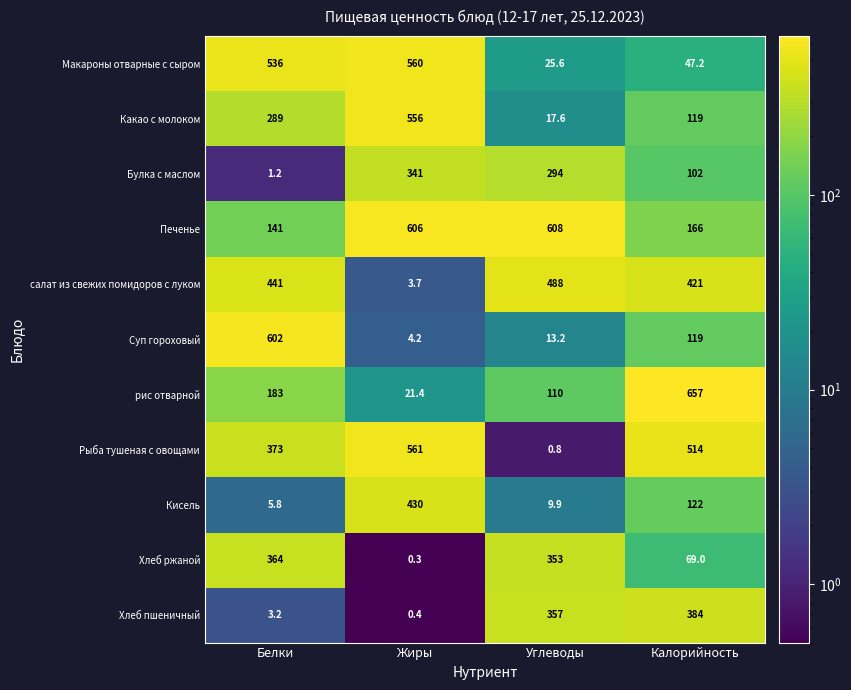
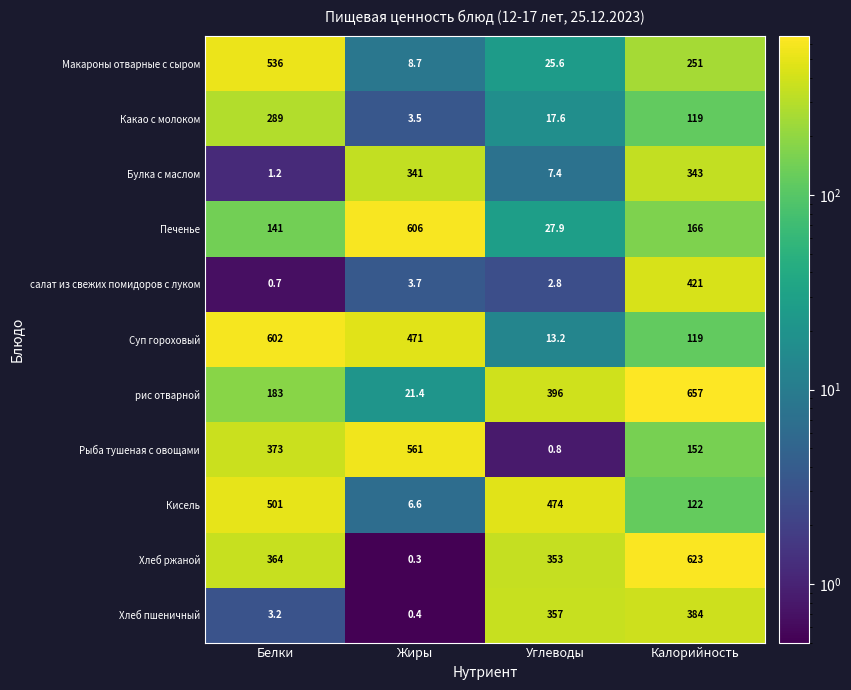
Макароны отварные с сыром, Жиры: 560 -> 8.7
Макароны отварные с сыром, Калорийность: 47.2 -> 251
Какао с молоком, Жиры: 556 -> 3.5
Булка с маслом, Углеводы: 294 -> 7.4
Булка с маслом, Калорийность: 102 -> 343
Печенье, Углеводы: 608 -> 27.9
салат из свежих помидоров с луком, Белки: 441 -> 0.7
салат из свежих помидоров с луком, Углеводы: 488 -> 2.8
Суп гороховый, Жиры: 4.2 -> 471
рис отварной, Углеводы: 110 -> 396
Рыба тушеная с овощами, Калорийность: 514 -> 152
Кисель, Белки: 5.8 -> 501
Кисель, Жиры: 430 -> 6.6
Кисель, Углеводы: 9.9 -> 474
Хлеб ржаной, Калорийность: 69.0 -> 623
